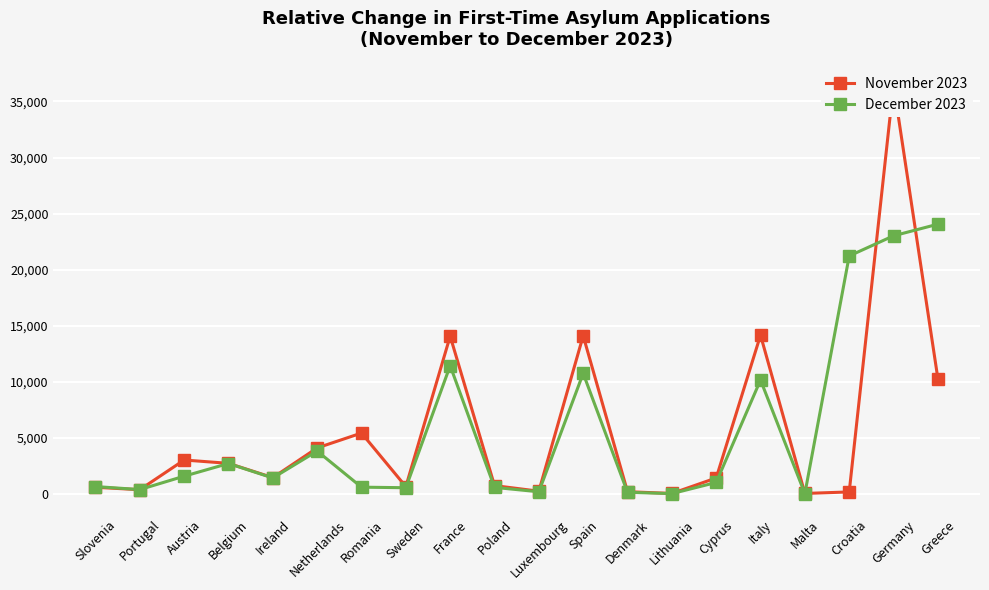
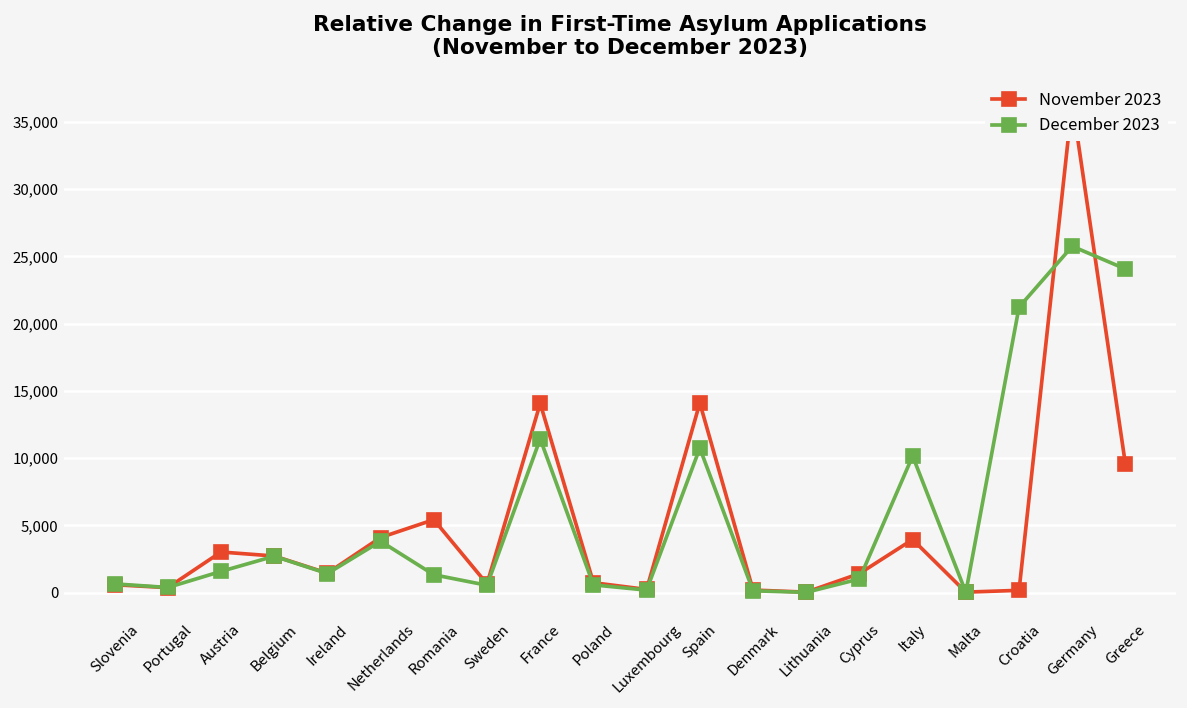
December 2023, Romania: 600 -> 1,300
November 2023, Italy: 14,200 -> 4,000
December 2023, Germany: 23,000 -> 25,700
November 2023, Greece: 10,300 -> 9,500
